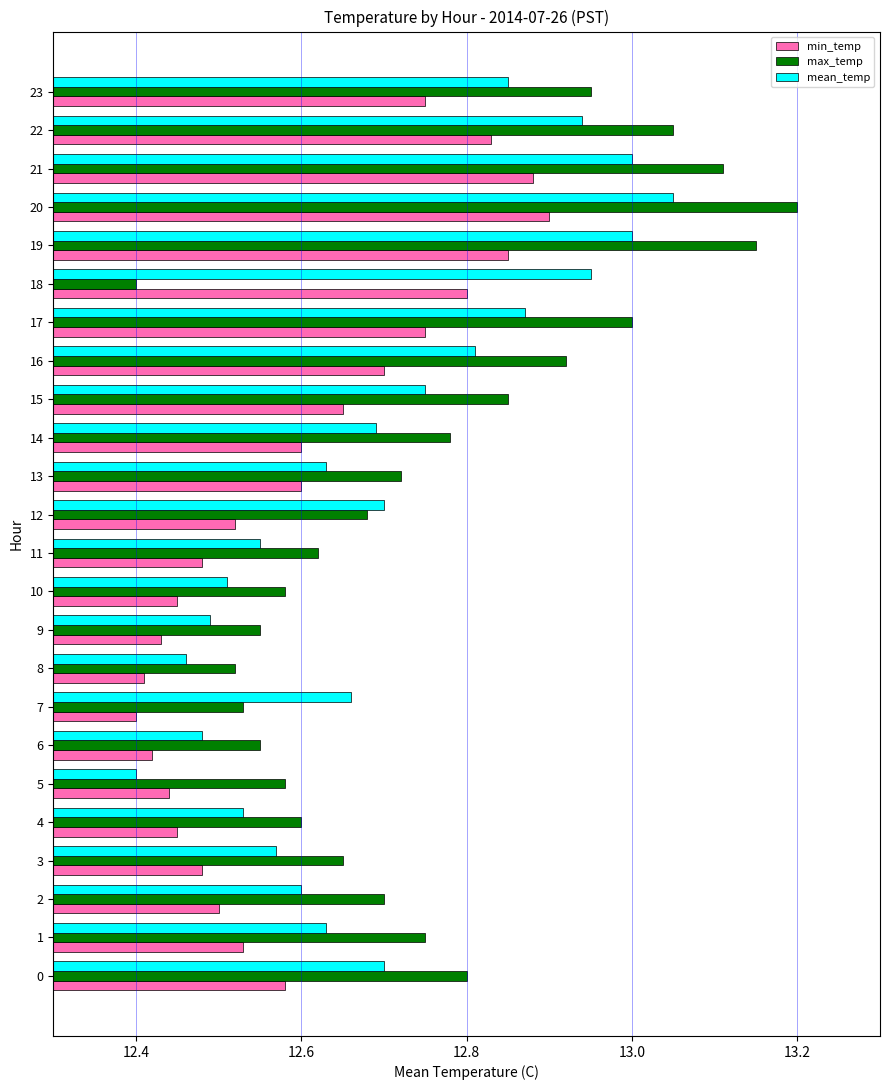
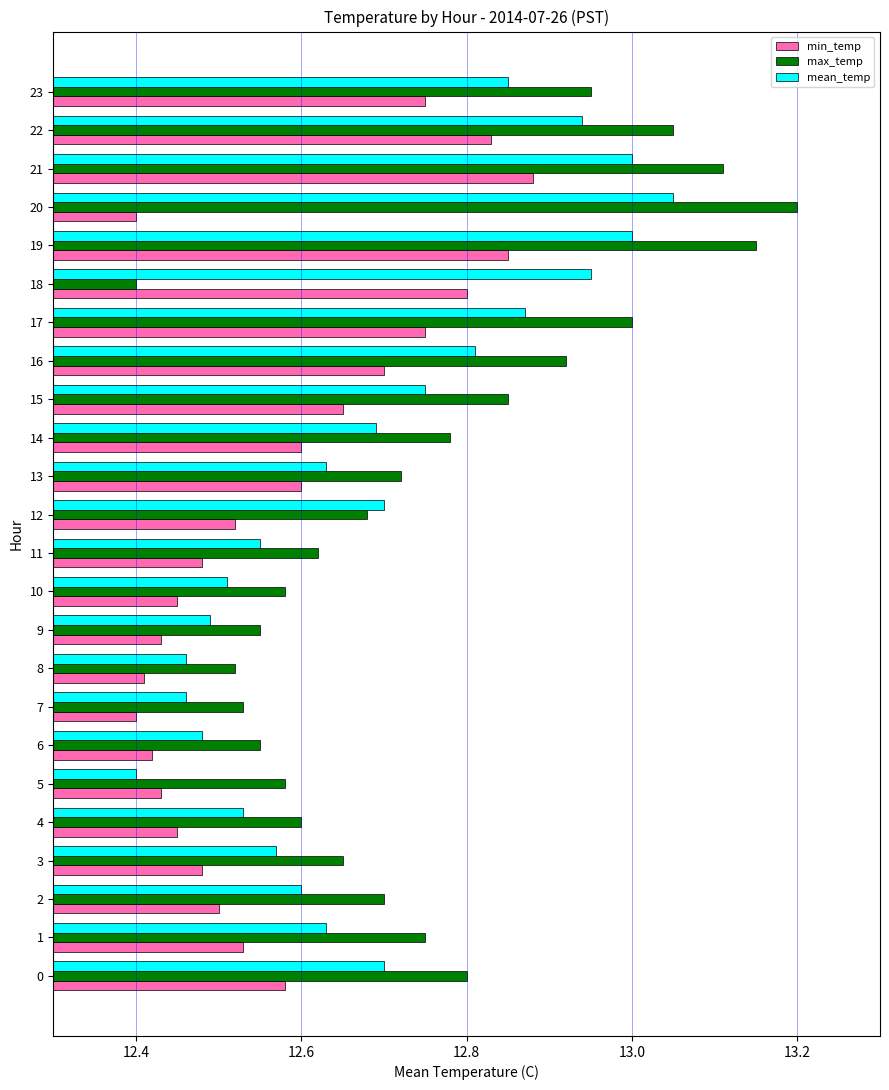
min_temp, 20: 12.9 -> 12.4
mean_temp, 7: 12.66 -> 12.46
min_temp, 5: 12.44 -> 12.43
